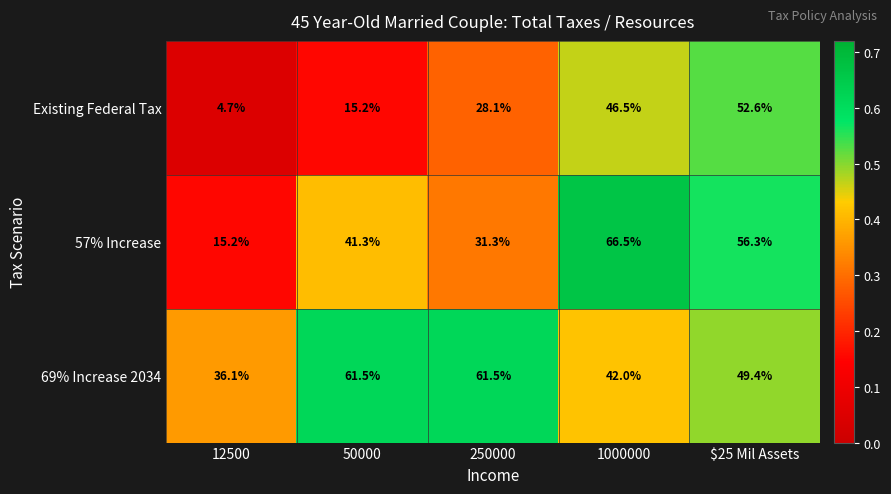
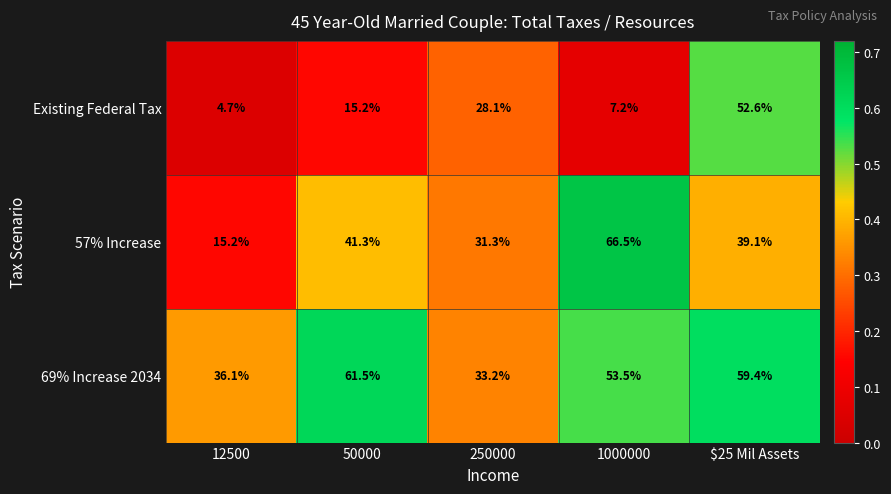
Existing Federal Tax, 1000000: 46.5% -> 7.2%
57% Increase, $25 Mil Assets: 56.3% -> 39.1%
69% Increase 2034, 250000: 61.5% -> 33.2%
69% Increase 2034, 1000000: 42.0% -> 53.5%
69% Increase 2034, $25 Mil Assets: 49.4% -> 59.4%
